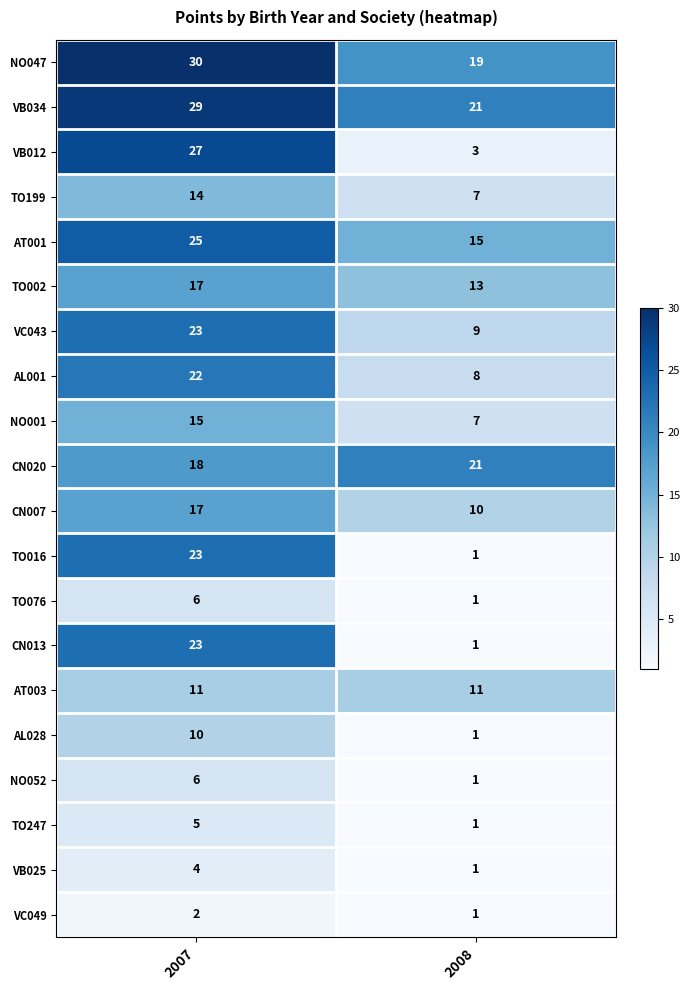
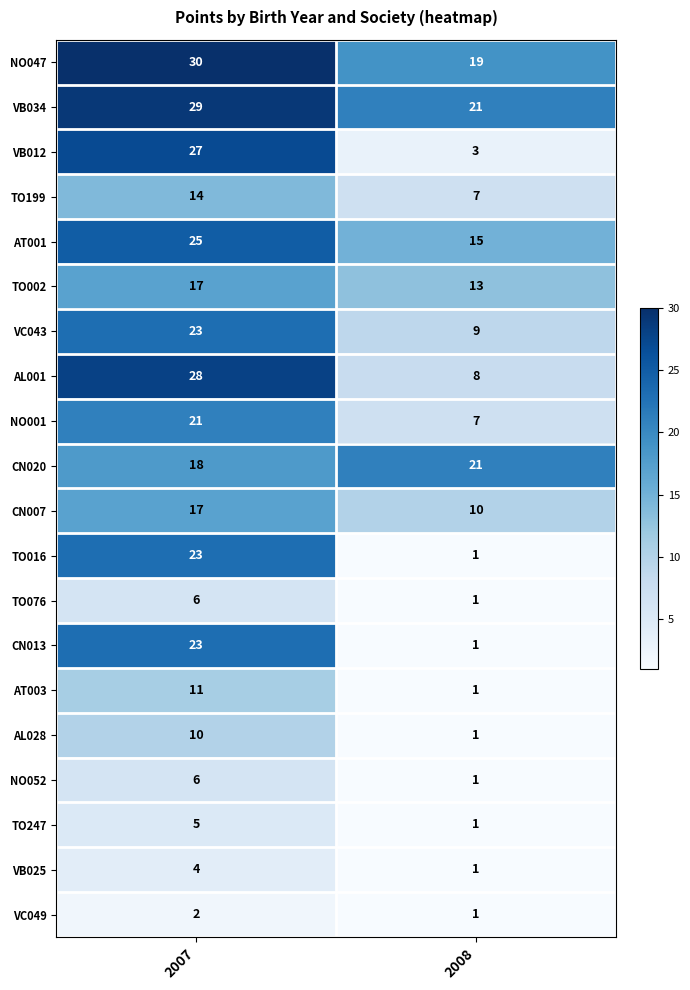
AL001, 2007: 22 -> 28
NO001, 2007: 15 -> 21
AT003, 2008: 11 -> 1
